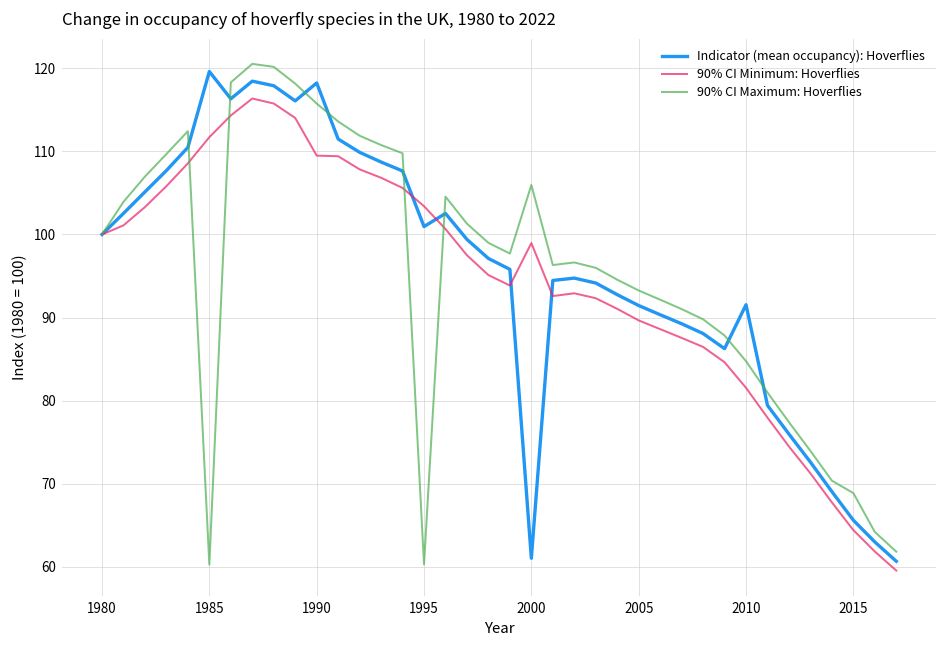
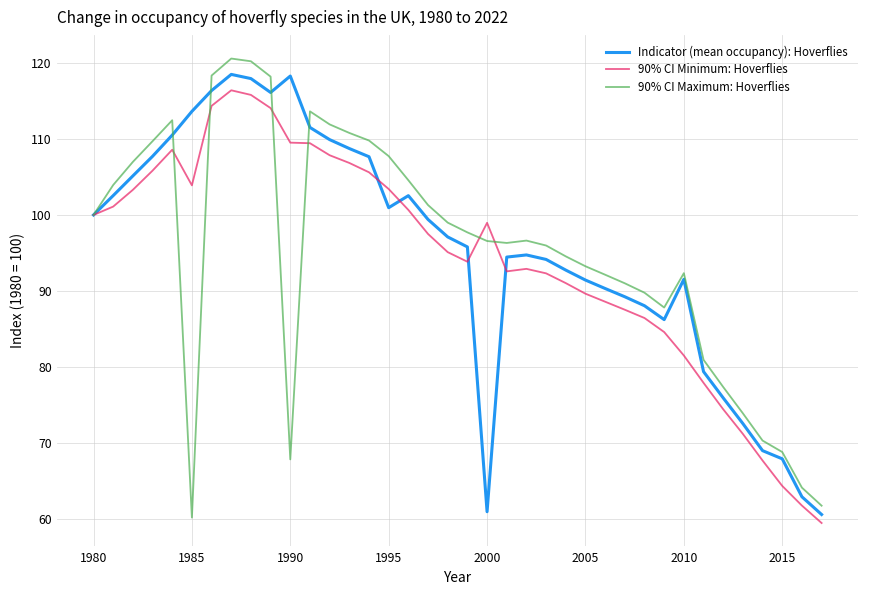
Indicator (mean occupancy): Hoverflies, 1985: 120 -> 114
90% CI Minimum: Hoverflies, 1985: 112 -> 104
90% CI Maximum: Hoverflies, 1990: 116 -> 68
90% CI Maximum: Hoverflies, 1995: 60 -> 108
90% CI Maximum: Hoverflies, 2000: 106 -> 97
90% CI Maximum: Hoverflies, 2010: 85 -> 92
Indicator (mean occupancy): Hoverflies, 2015: 66 -> 68
